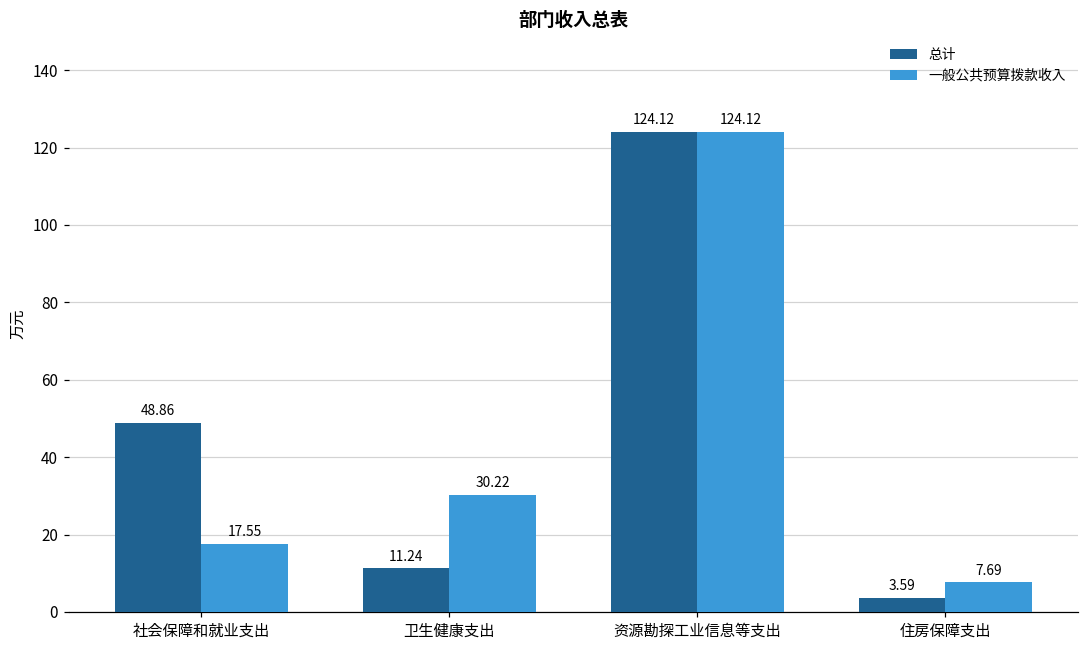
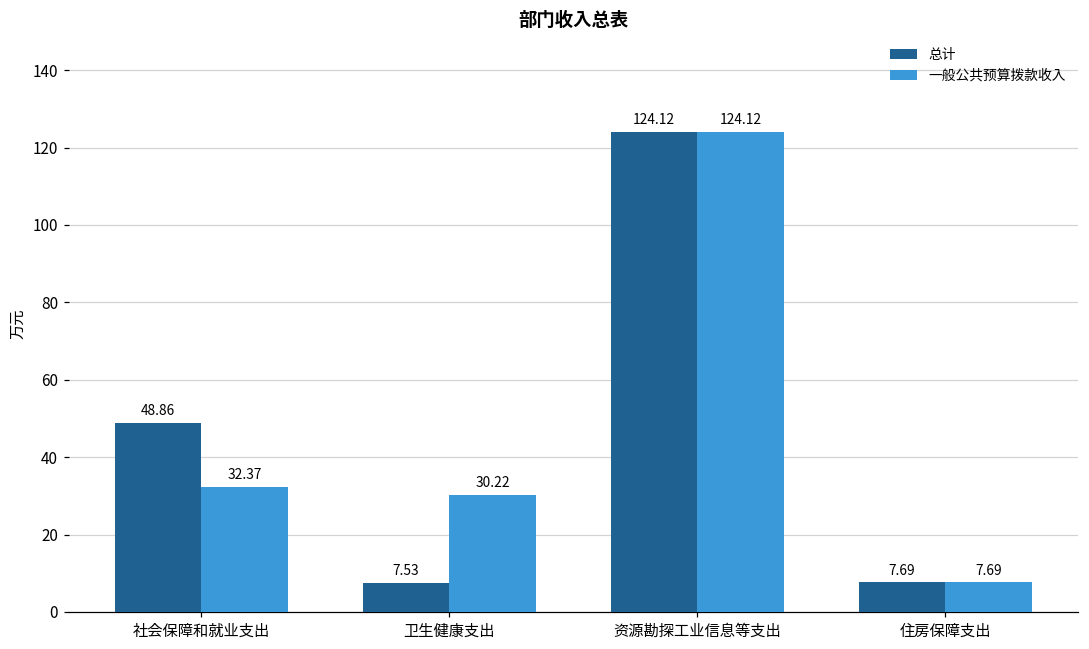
一般公共预算拨款收入, 社会保障和就业支出: 17.55 -> 32.37
总计, 卫生健康支出: 11.24 -> 7.53
总计, 住房保障支出: 3.59 -> 7.69
